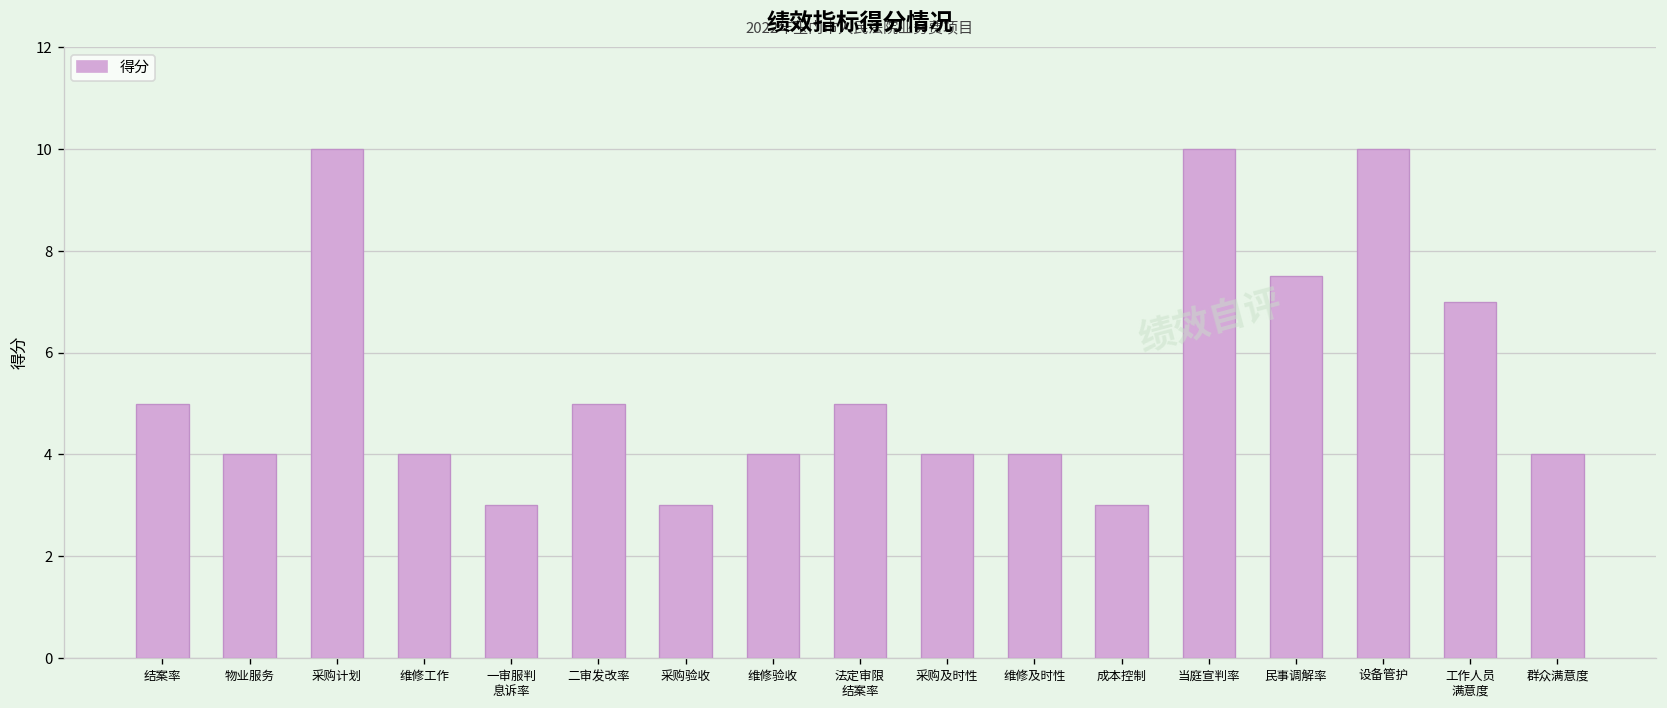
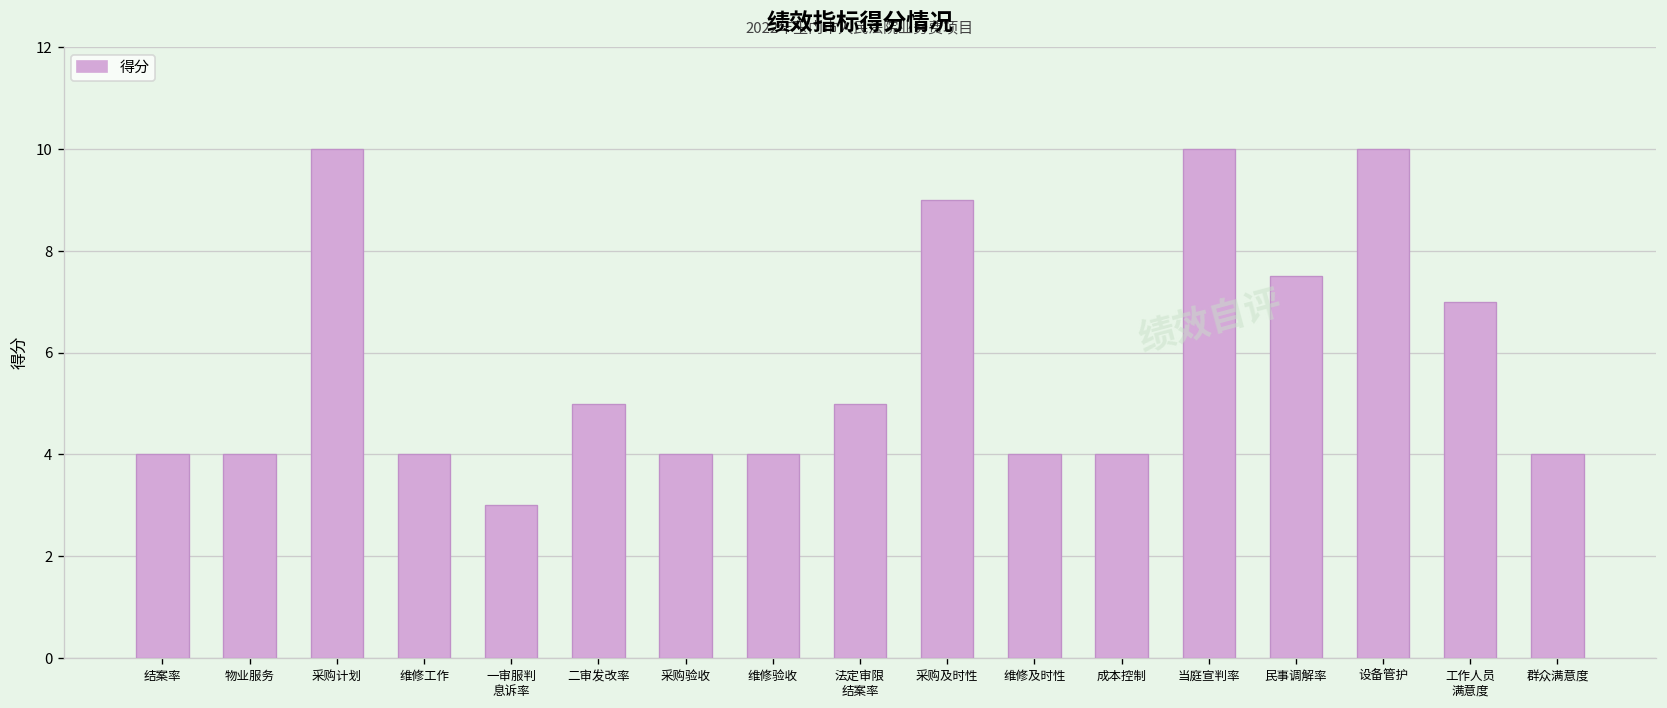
结案率: 5 -> 4
采购验收: 3 -> 4
采购及时性: 4 -> 9
成本控制: 3 -> 4
